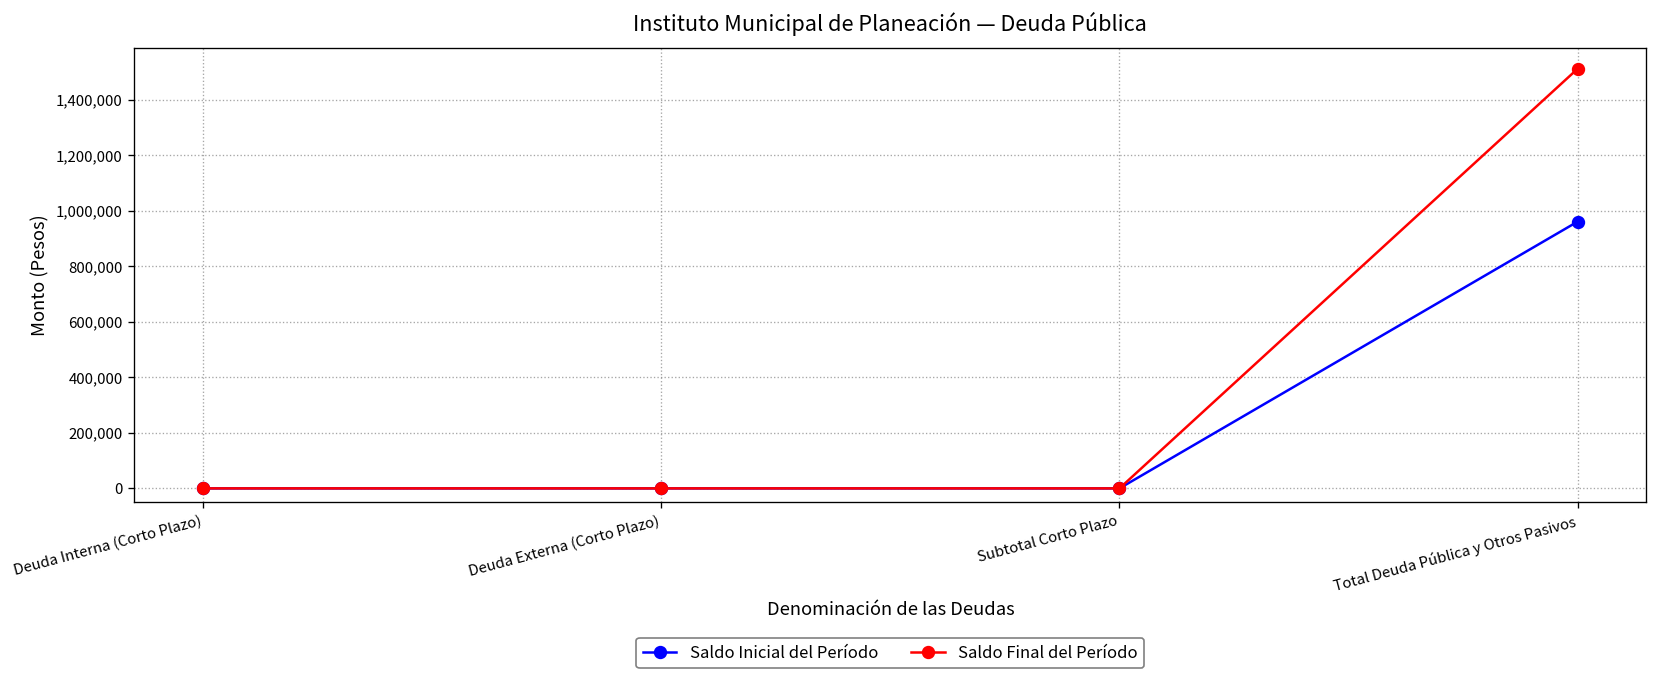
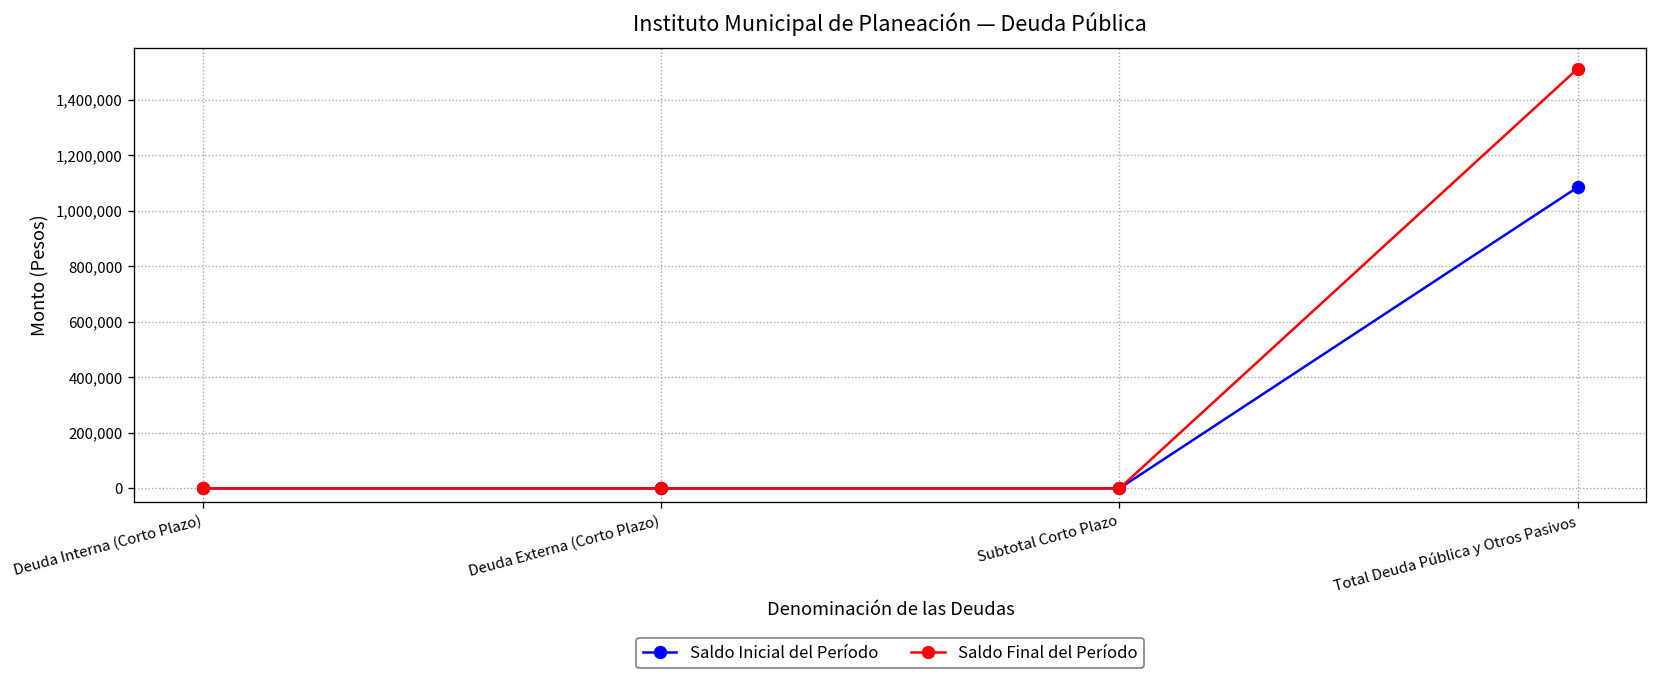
Saldo Inicial del Período, Total Deuda Pública y Otros Pasivos: 960,000 -> 1,090,000
